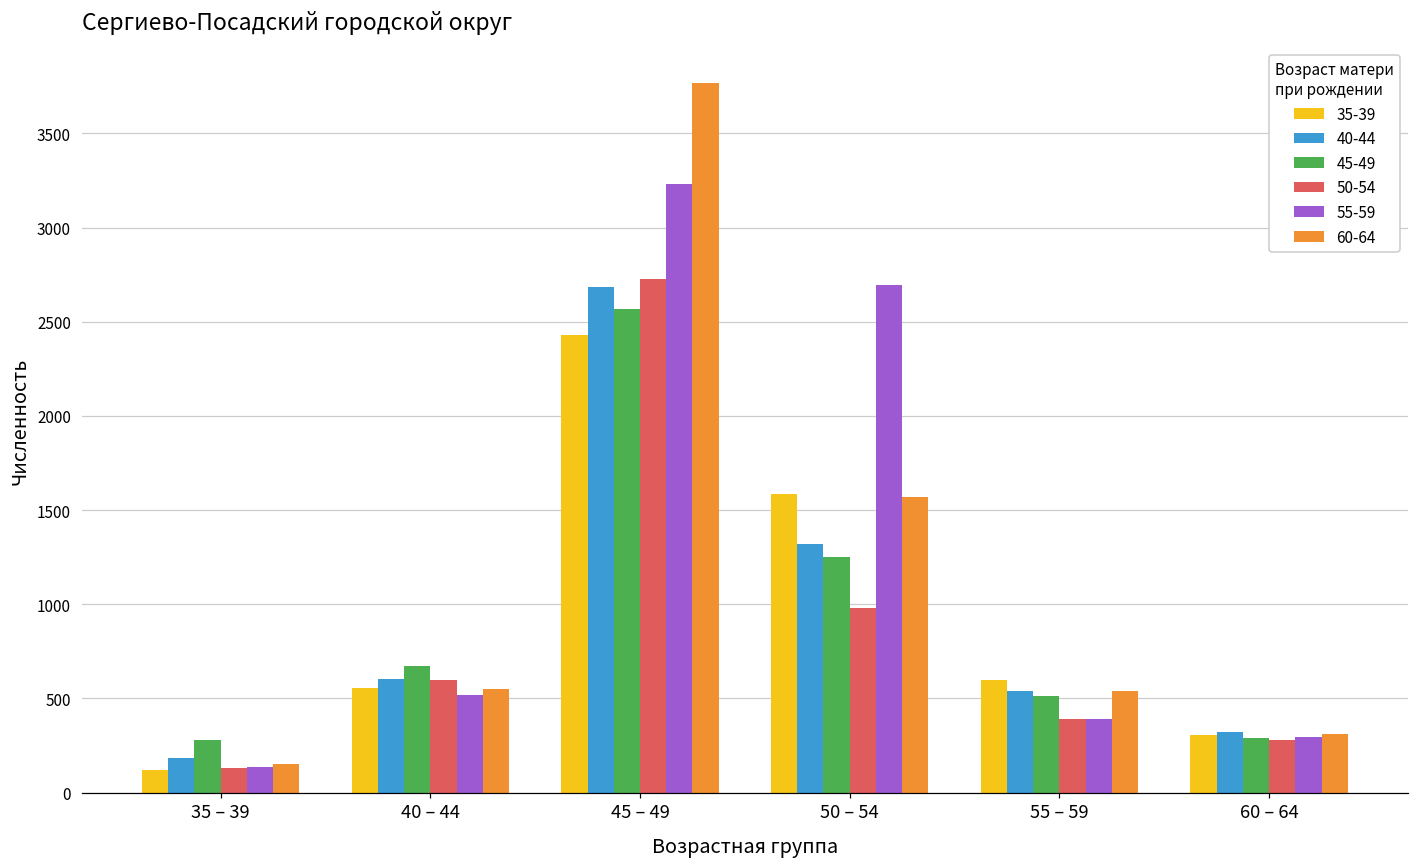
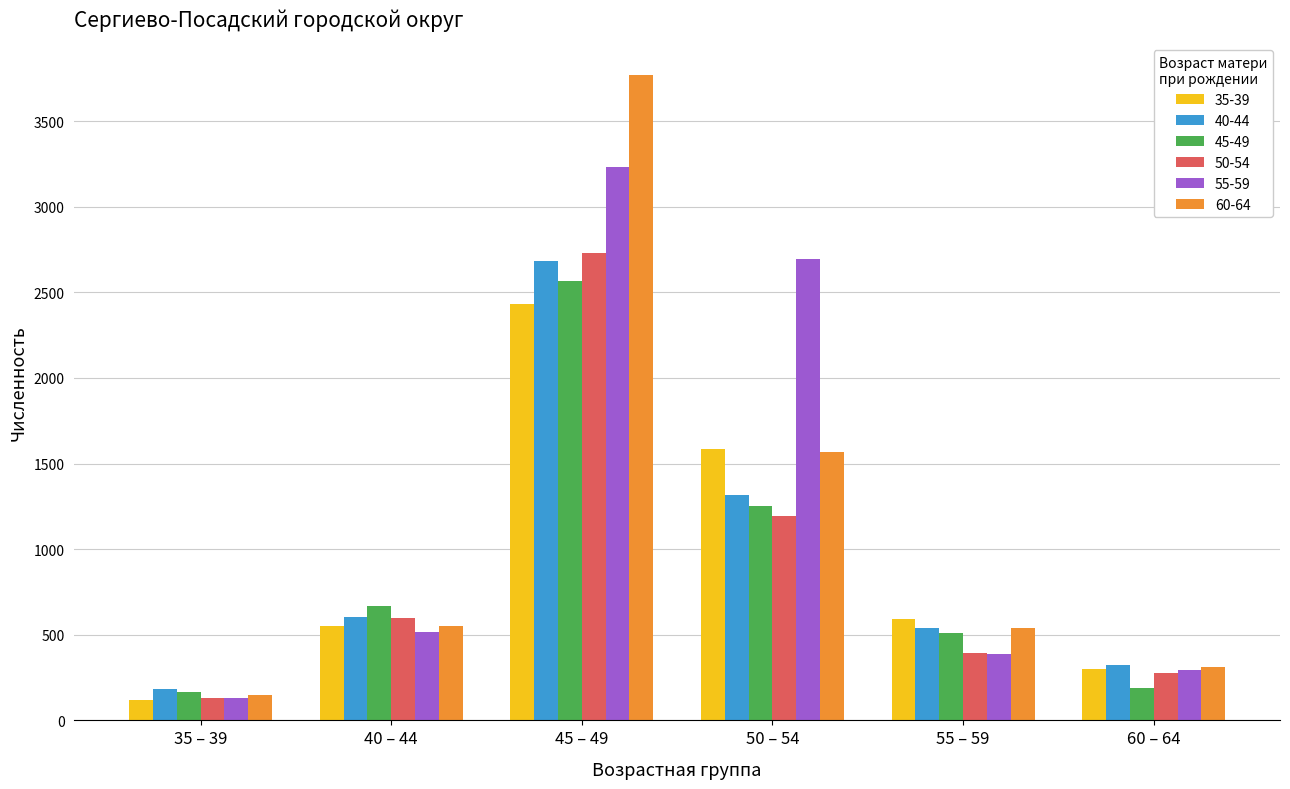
45-49, 35 – 39: 280 -> 160
50-54, 50 – 54: 980 -> 1200
45-49, 60 – 64: 290 -> 190
